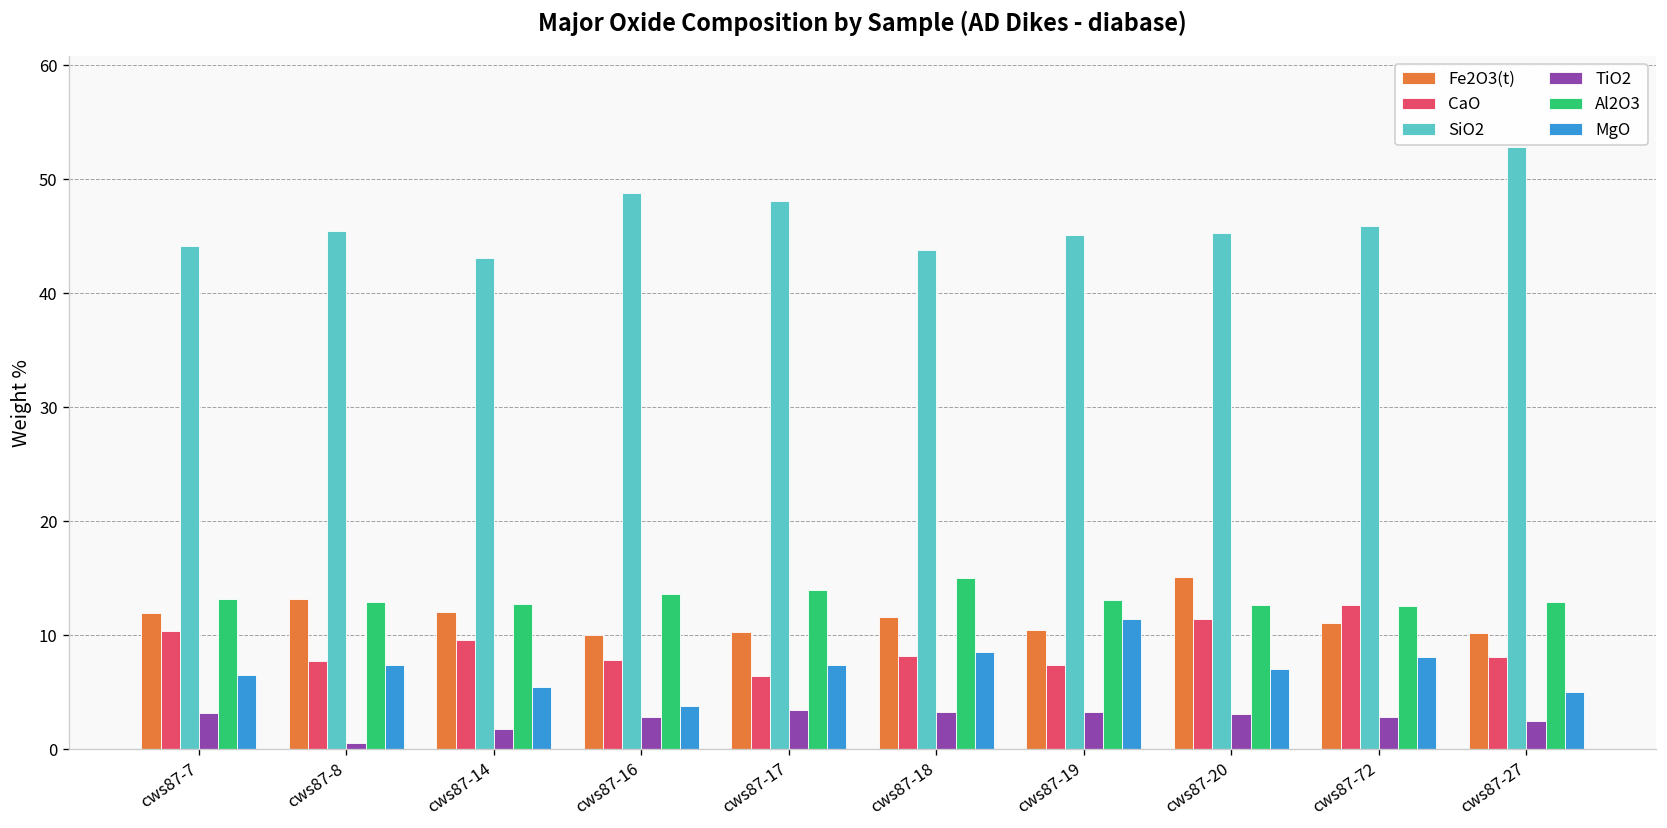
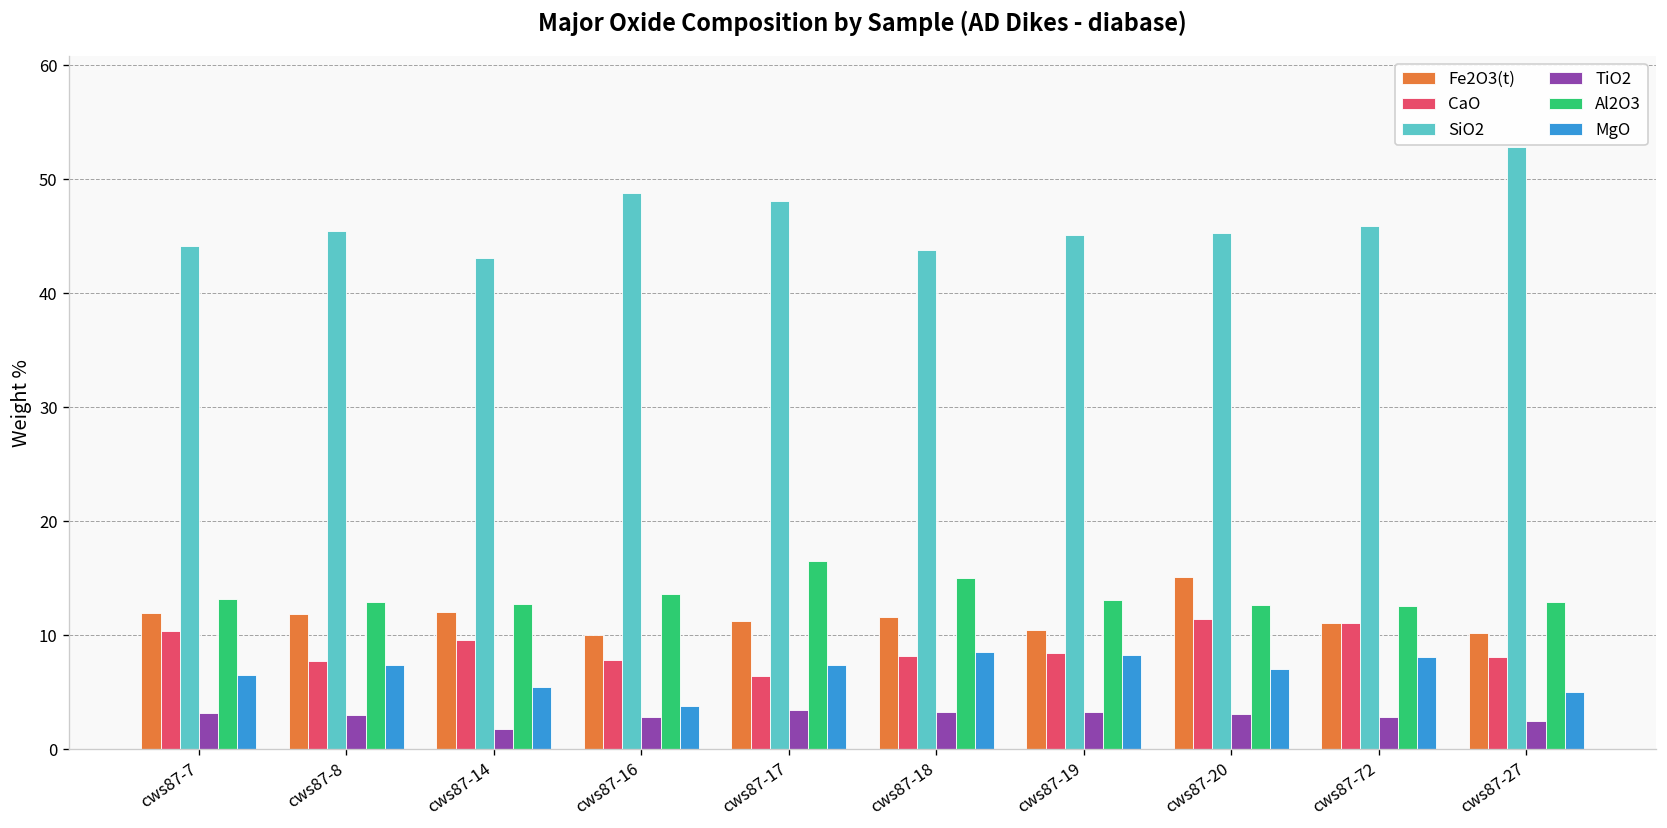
Fe2O3(t), cws87-8: 13 -> 12
TiO2, cws87-8: 1 -> 3
Fe2O3(t), cws87-17: 10 -> 11
Al2O3, cws87-17: 14 -> 16
CaO, cws87-19: 7 -> 8
MgO, cws87-19: 11 -> 8
CaO, cws87-72: 13 -> 11
